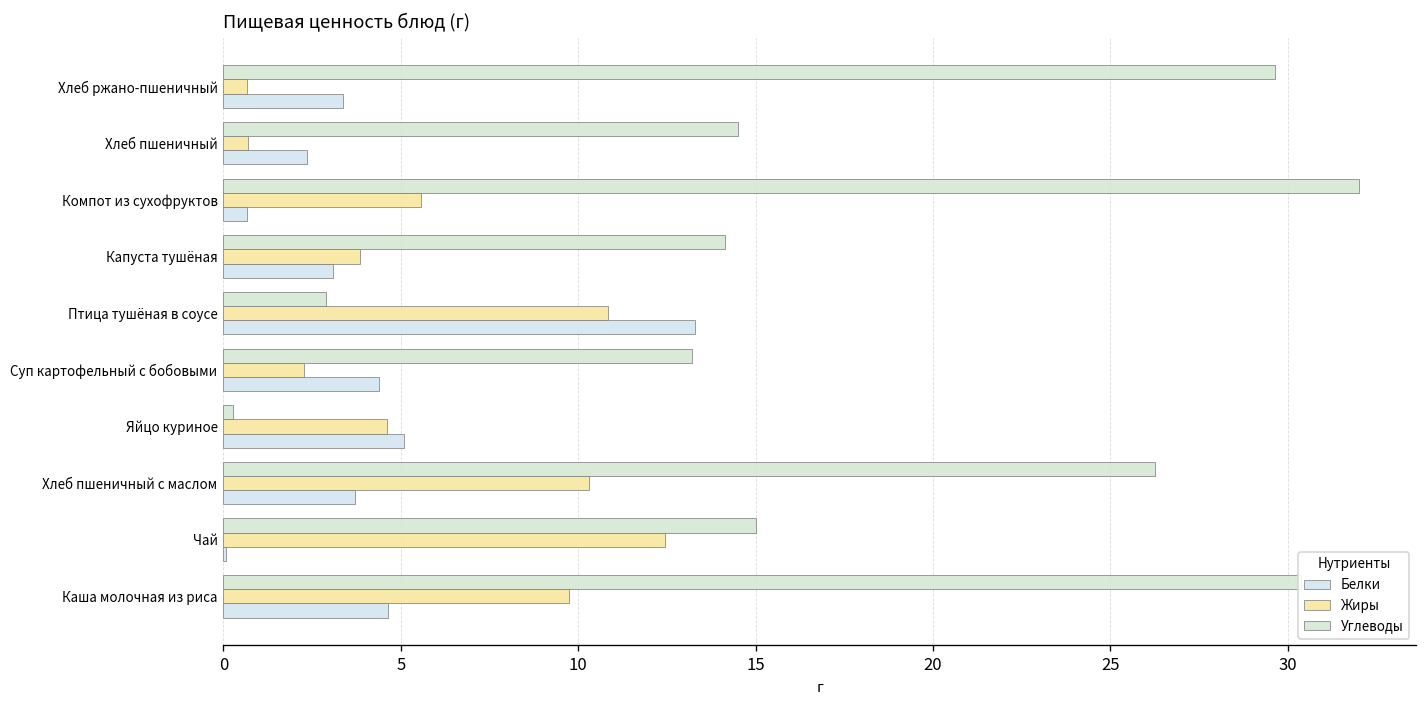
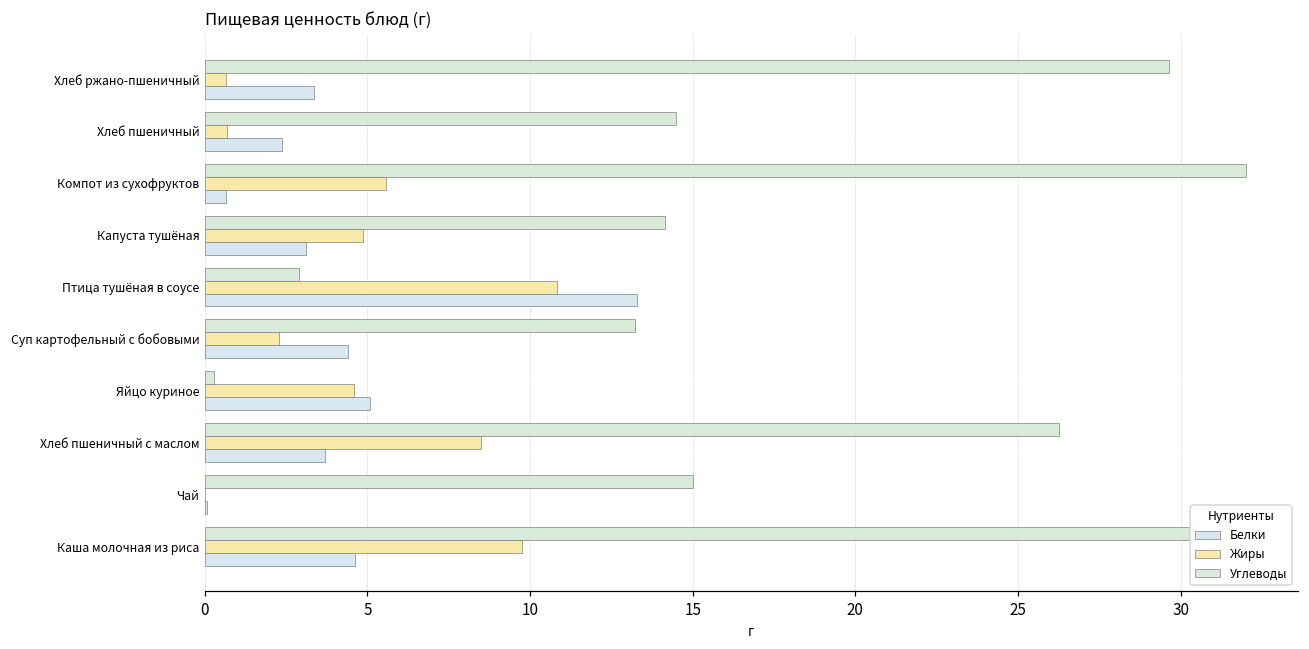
Жиры, Капуста тушёная: 3.9 -> 4.9
Жиры, Хлеб пшеничный с маслом: 10.3 -> 8.5
Жиры, Чай: 12.5 -> 0.0
